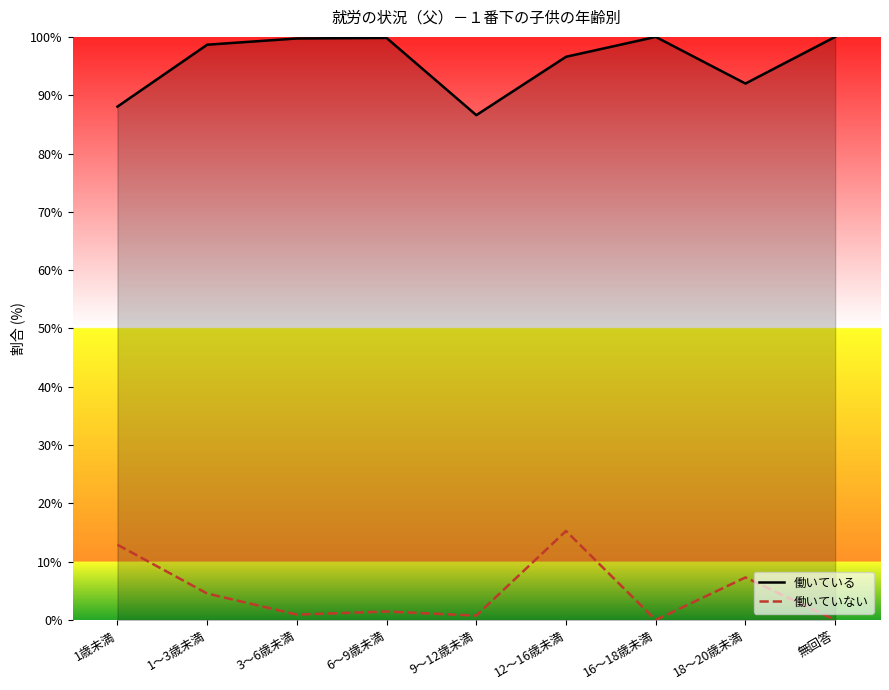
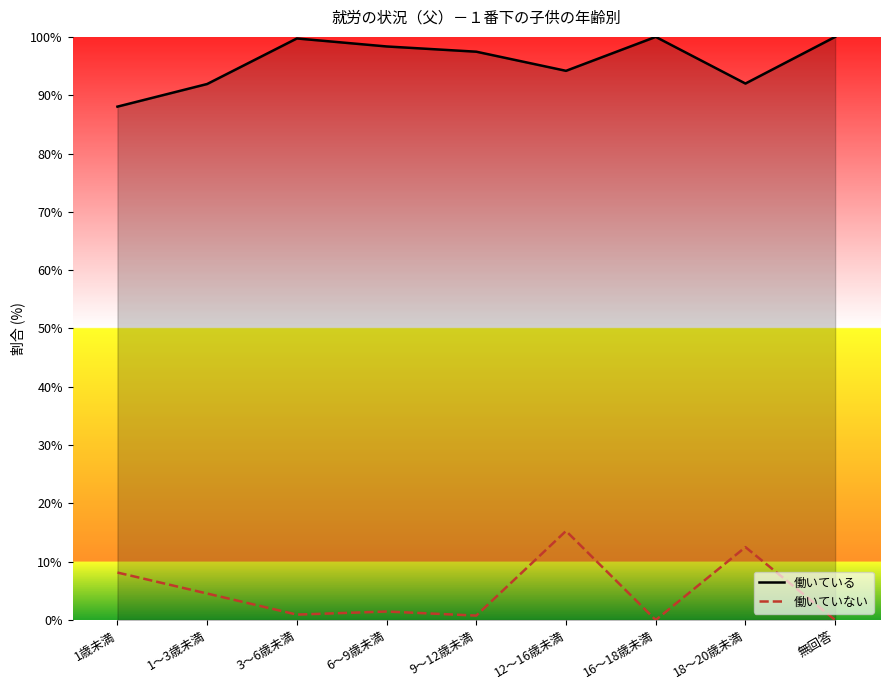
働いていない, 1歳未満: 13% -> 8%
働いている, 1～3歳未満: 99% -> 92%
働いている, 6～9歳未満: 100% -> 98%
働いている, 9～12歳未満: 87% -> 97%
働いている, 12～16歳未満: 97% -> 94%
働いていない, 18～20歳未満: 7% -> 13%
